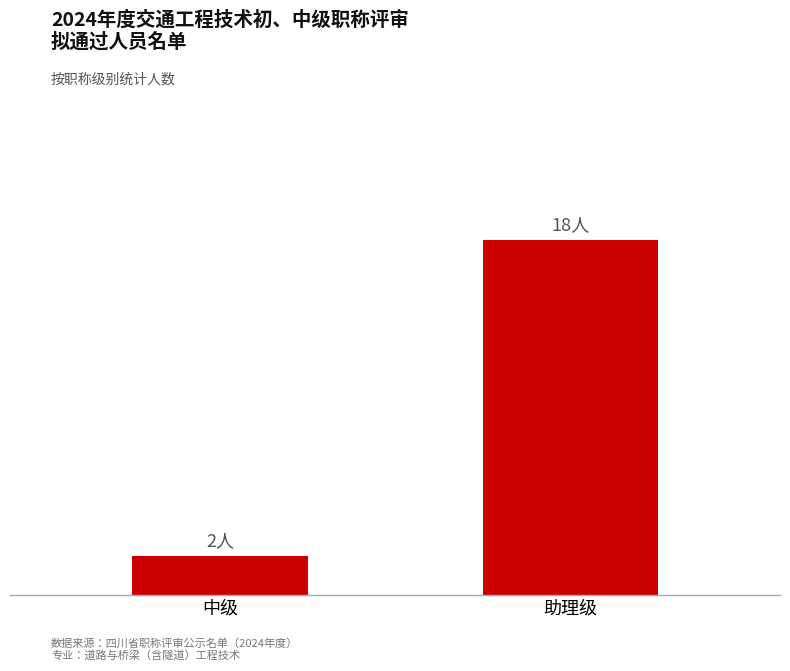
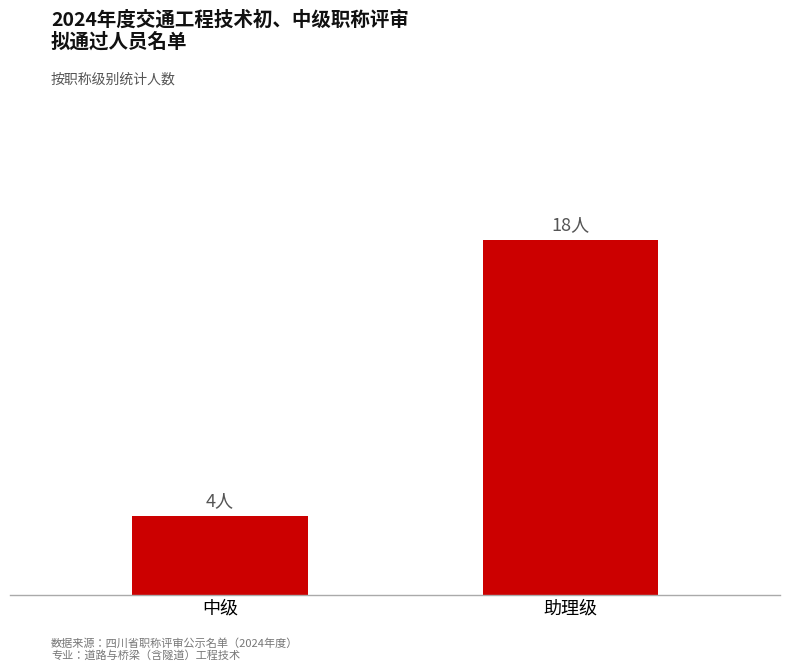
中级: 2人 -> 4人
